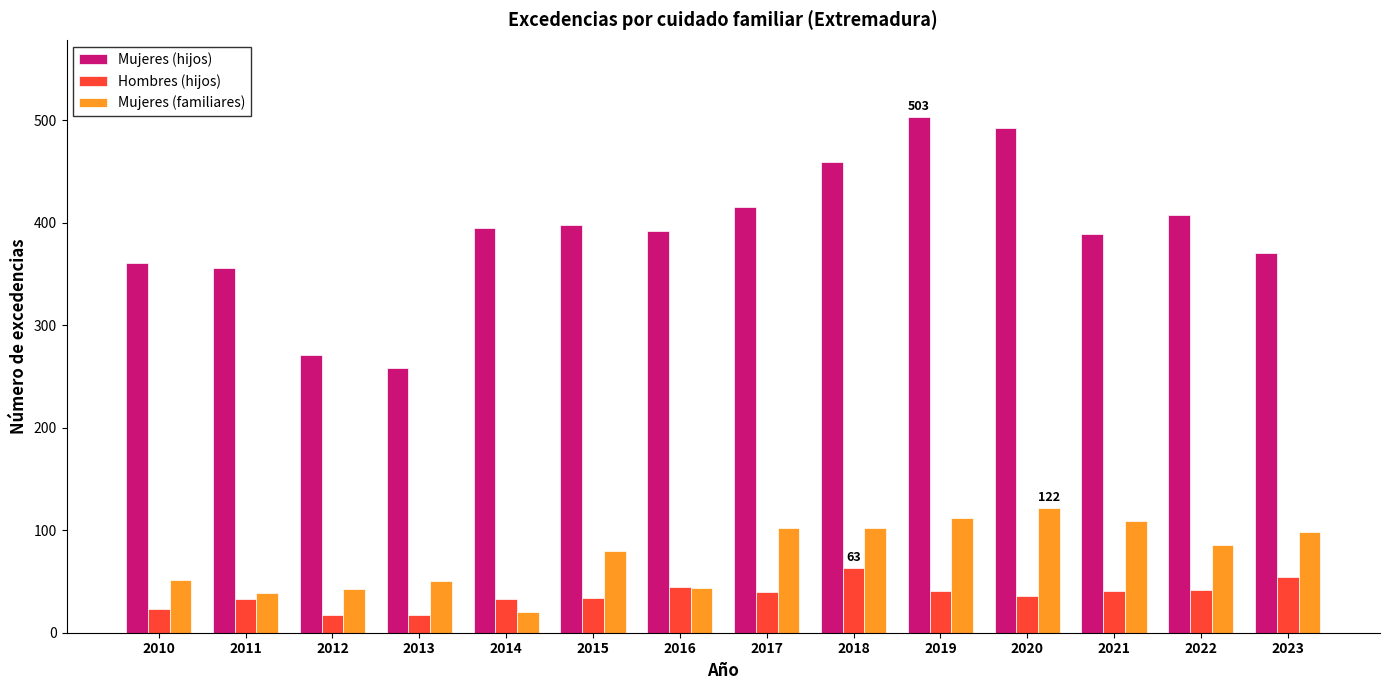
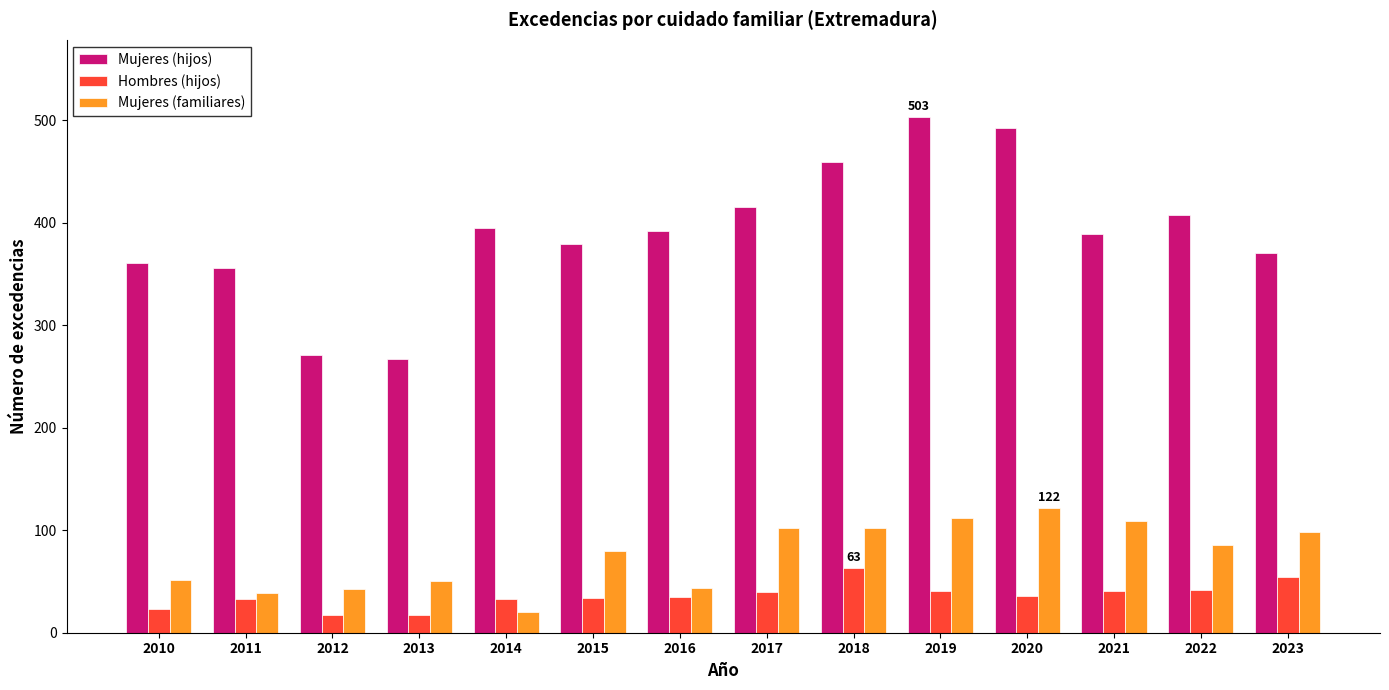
Mujeres (hijos), 2013: 258 -> 267
Mujeres (hijos), 2015: 398 -> 379
Hombres (hijos), 2016: 45 -> 35
